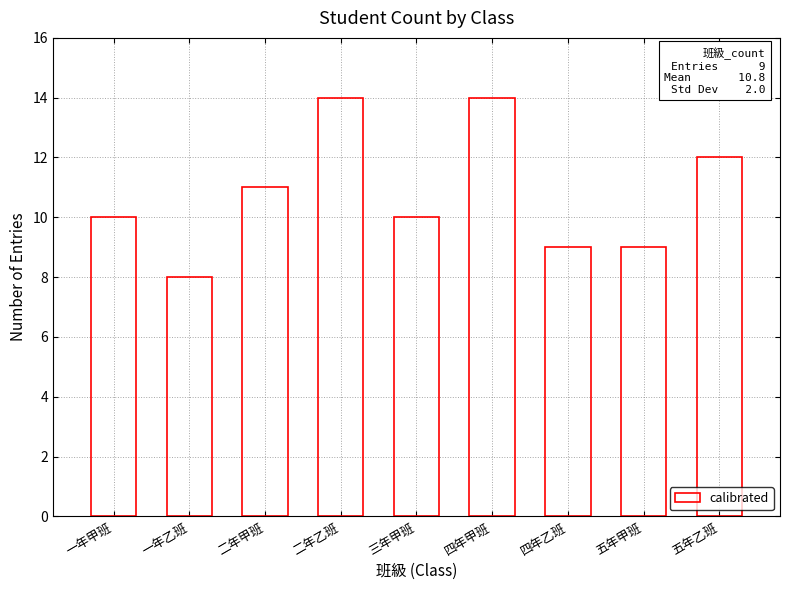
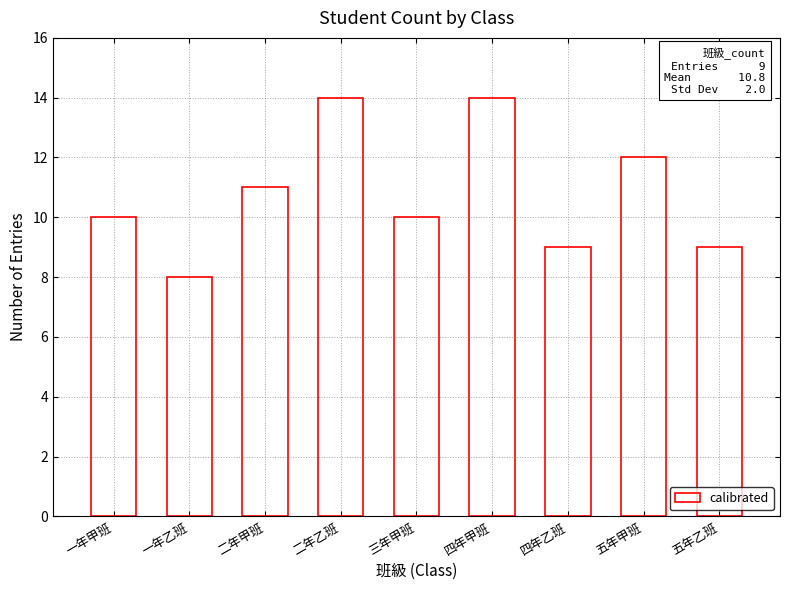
五年甲班: 9 -> 12
五年乙班: 12 -> 9
